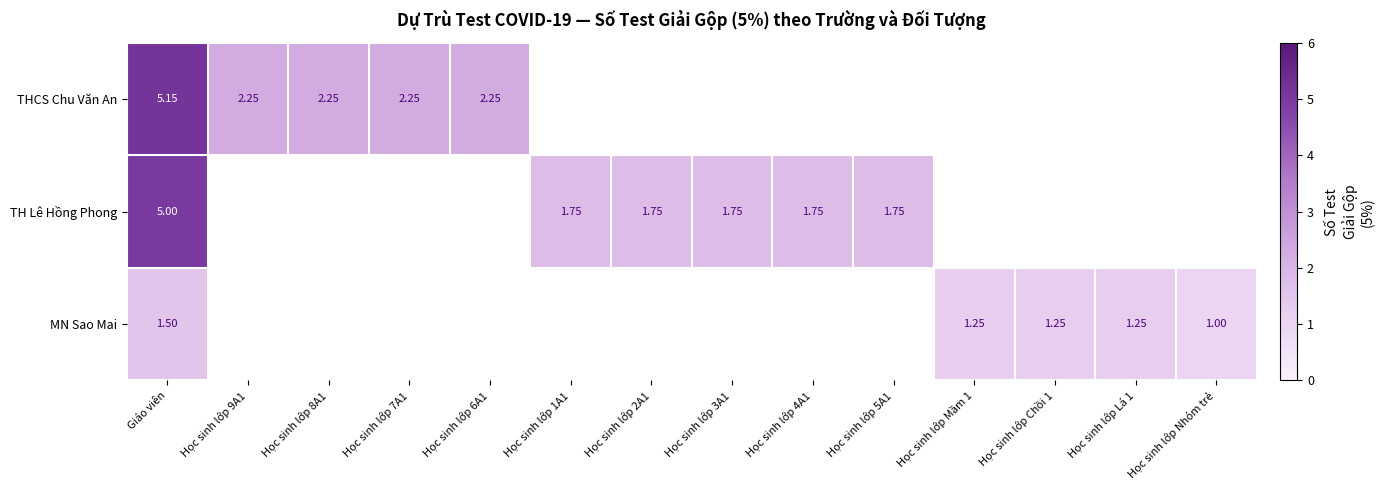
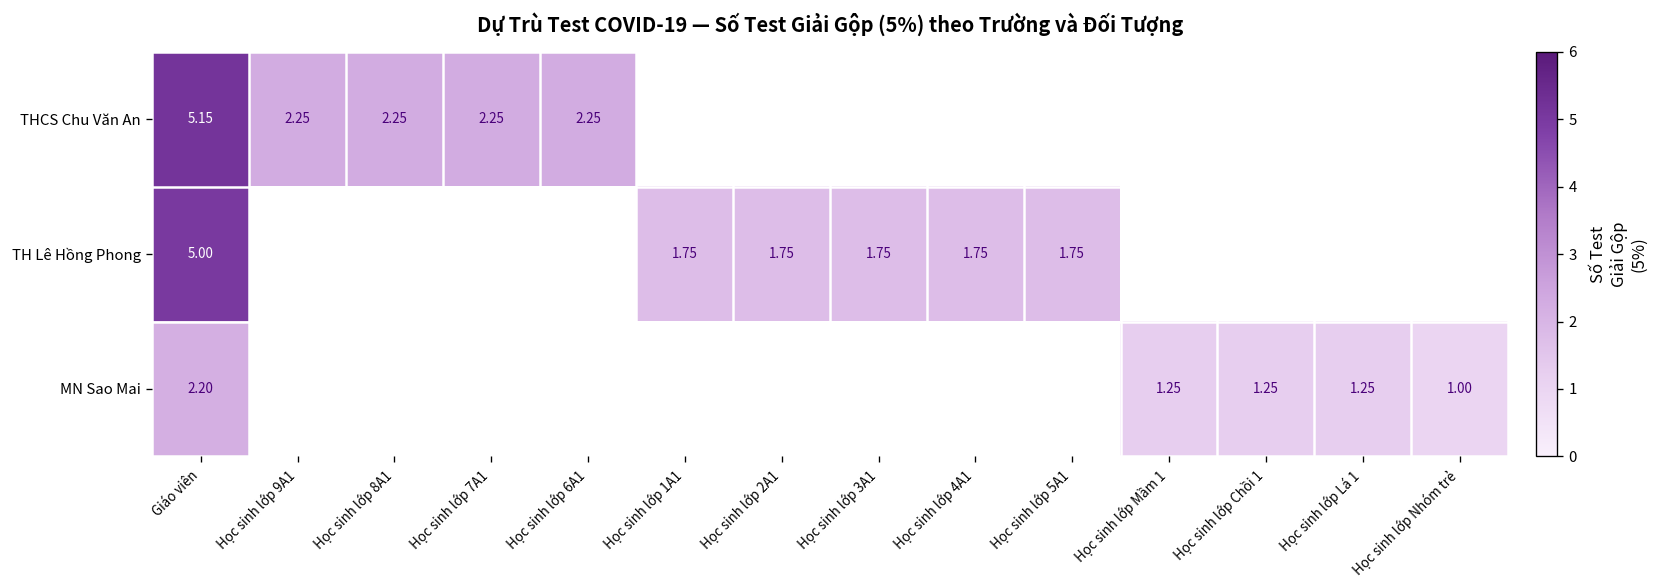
MN Sao Mai, Giáo viên: 1.50 -> 2.20
